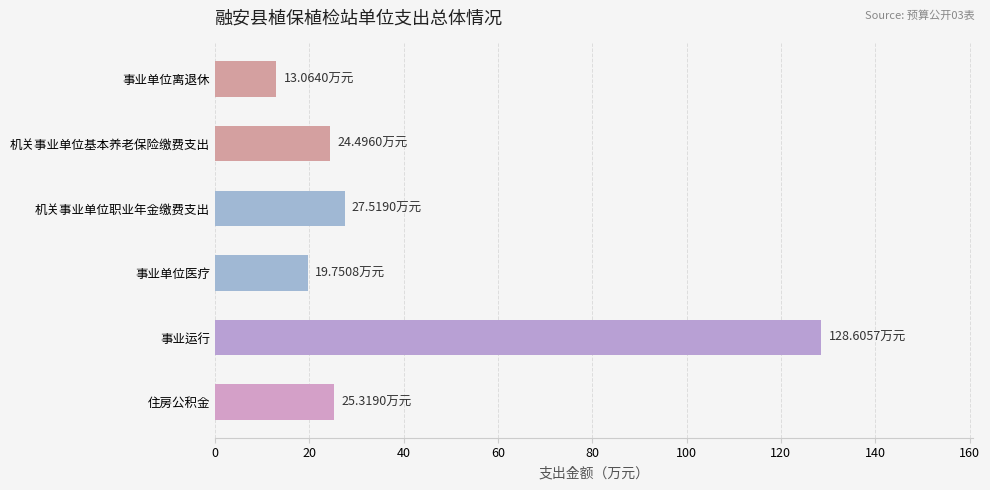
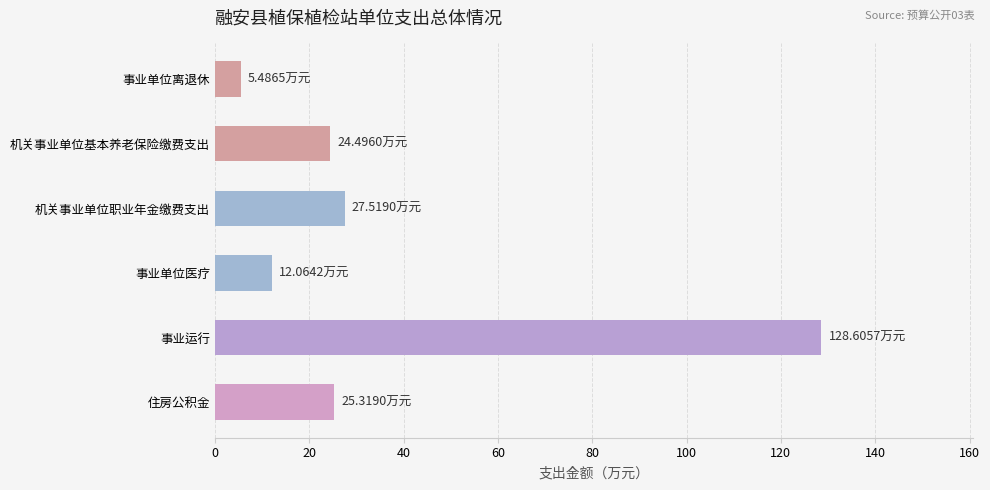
事业单位离退休: 13.0640 -> 5.4865
事业单位医疗: 19.7508 -> 12.0642
